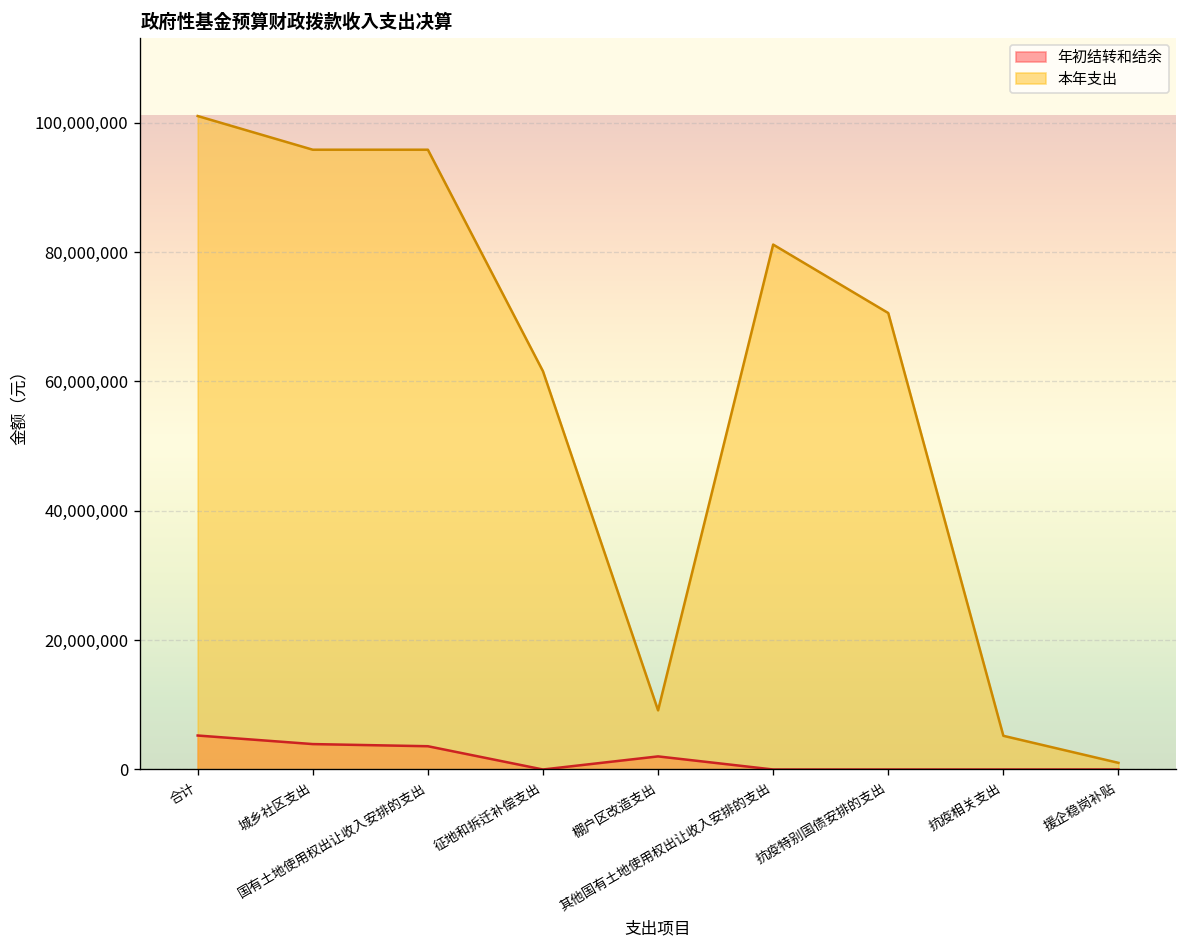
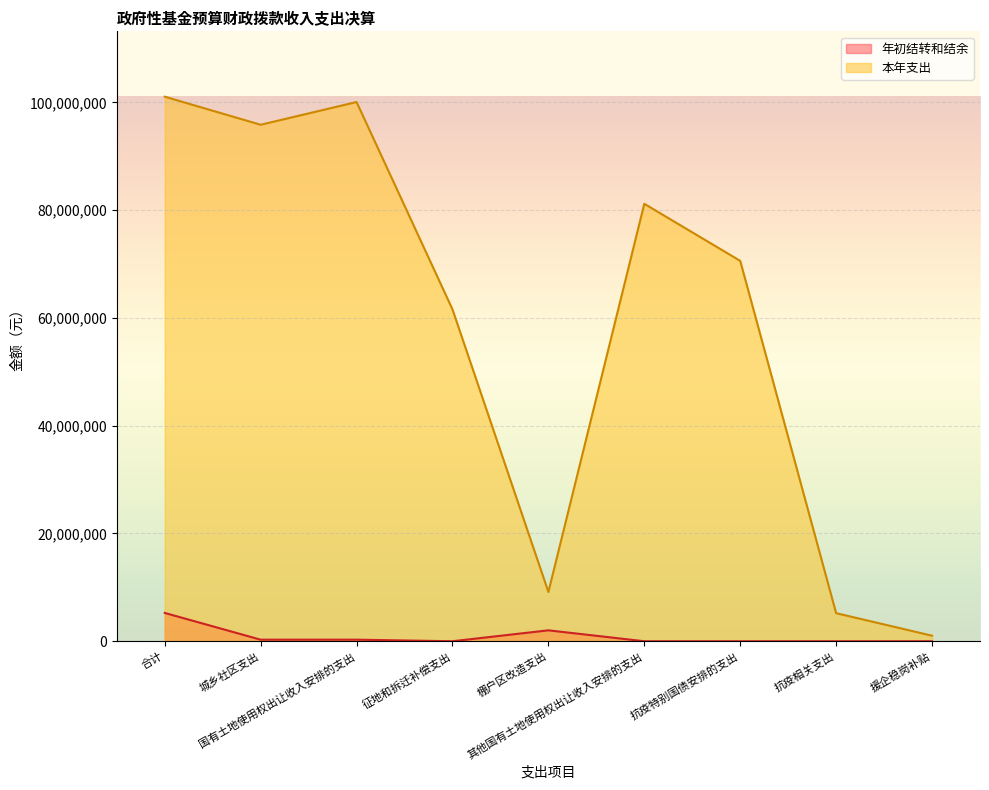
年初结转和结余, 城乡社区支出: 4,000,000 -> 0
年初结转和结余, 国有土地使用权出让收入安排的支出: 4,000,000 -> 0
本年支出, 国有土地使用权出让收入安排的支出: 96,000,000 -> 100,000,000
